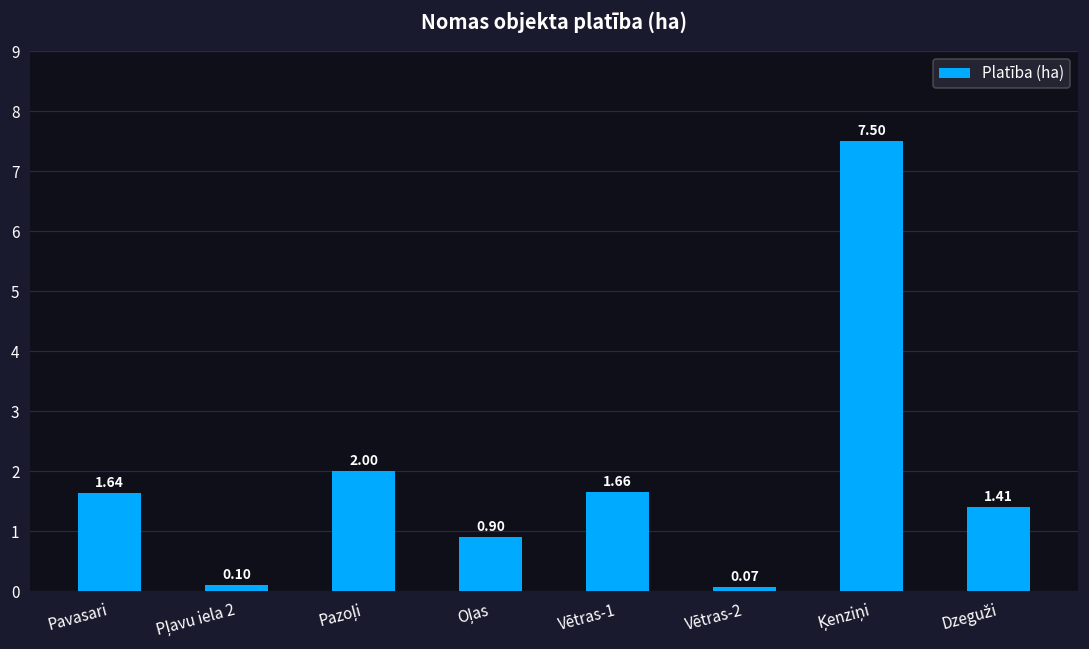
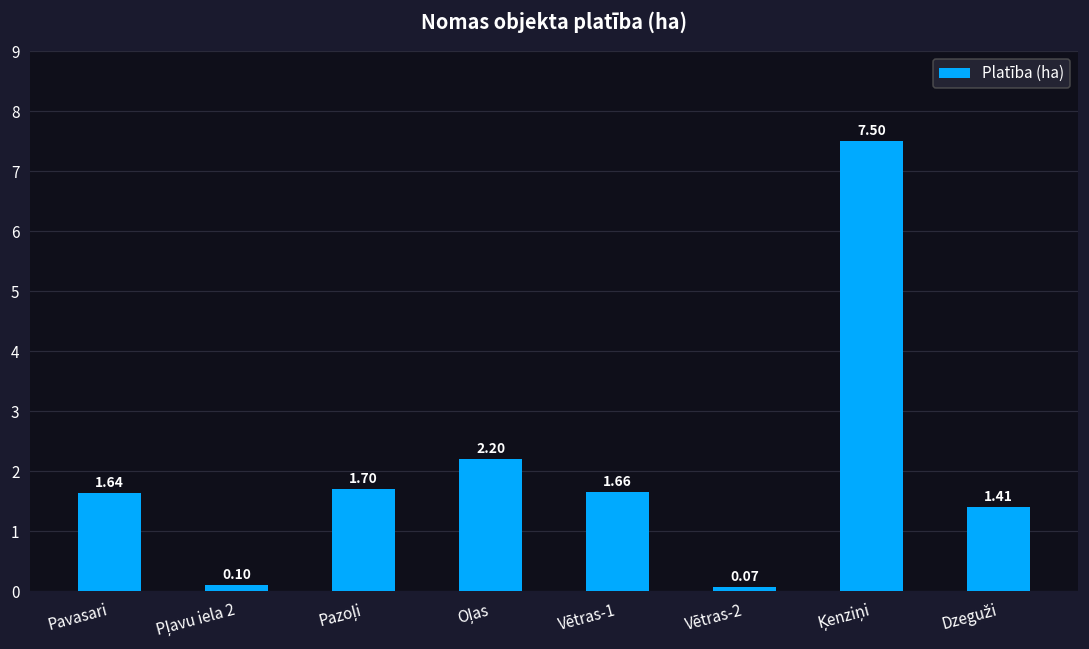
Pazoļi: 2.00 -> 1.70
Oļas: 0.90 -> 2.20
